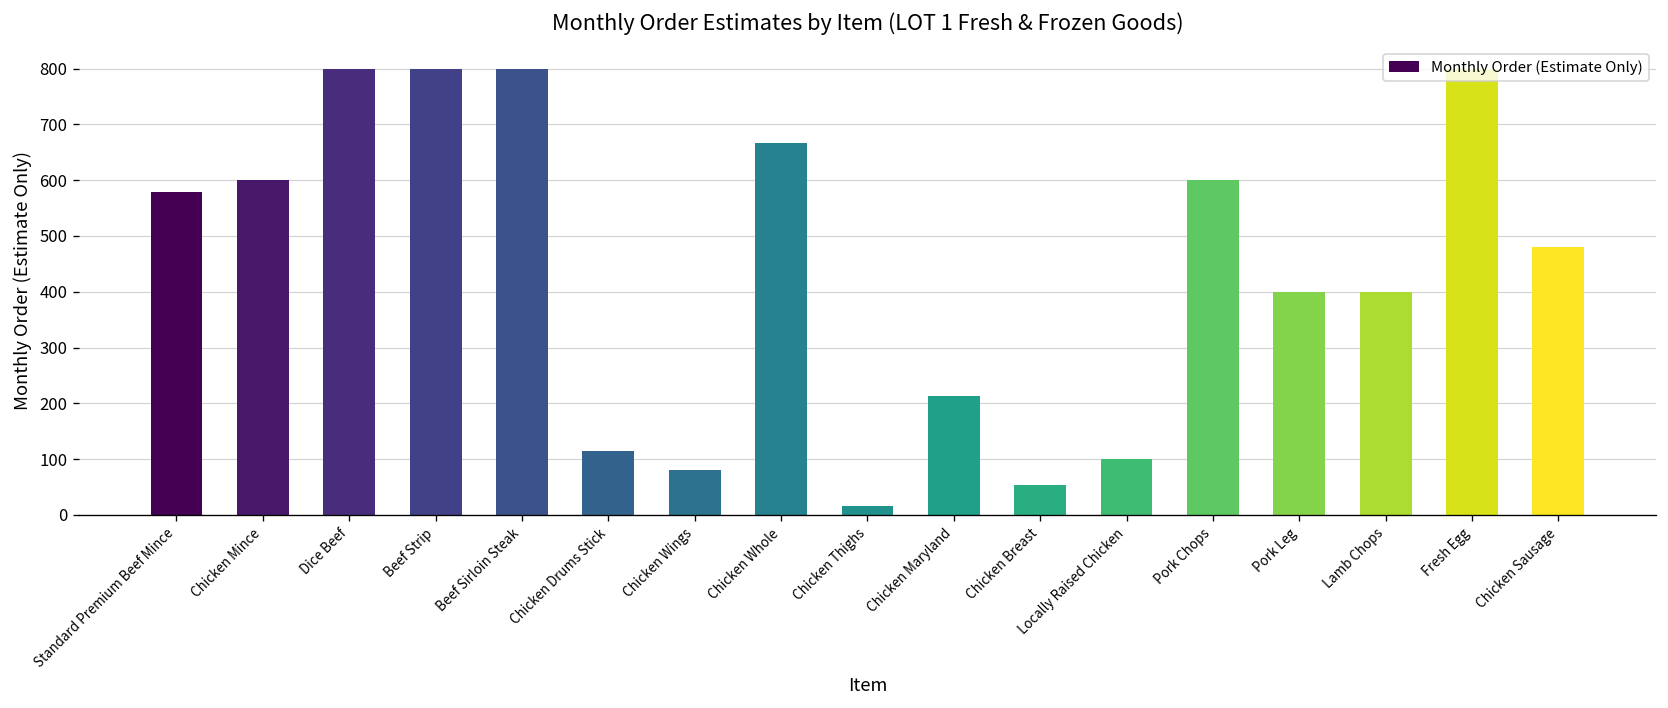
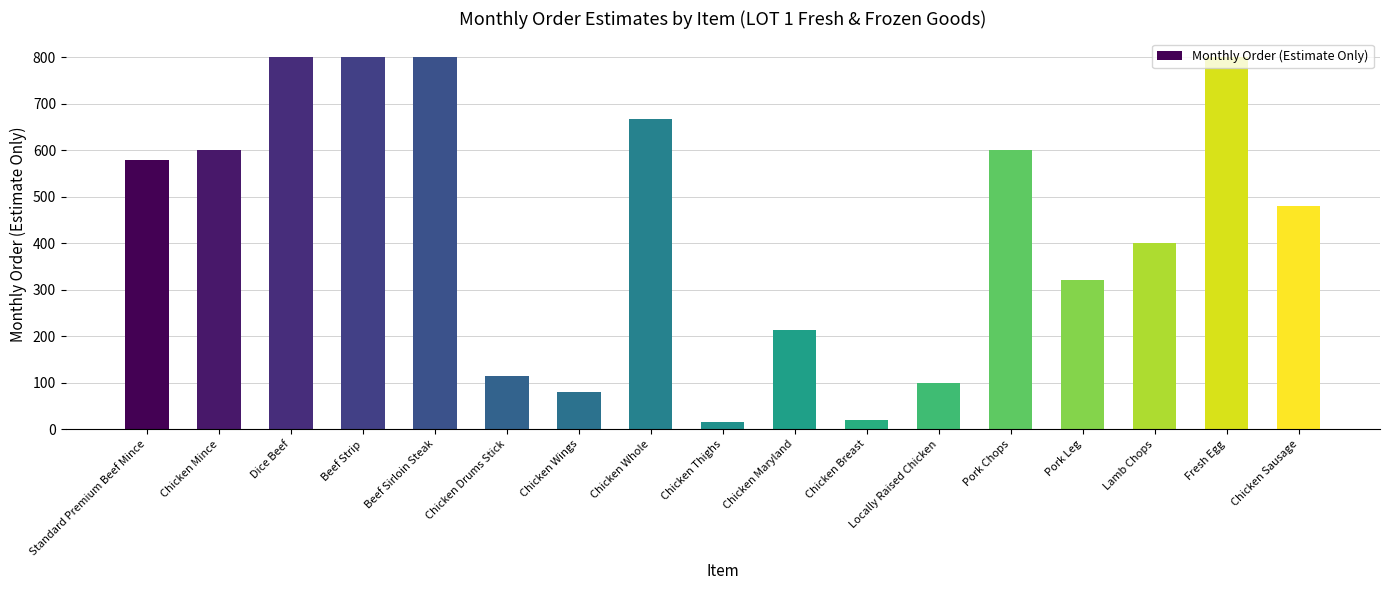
Chicken Breast: 50 -> 20
Pork Leg: 400 -> 320
